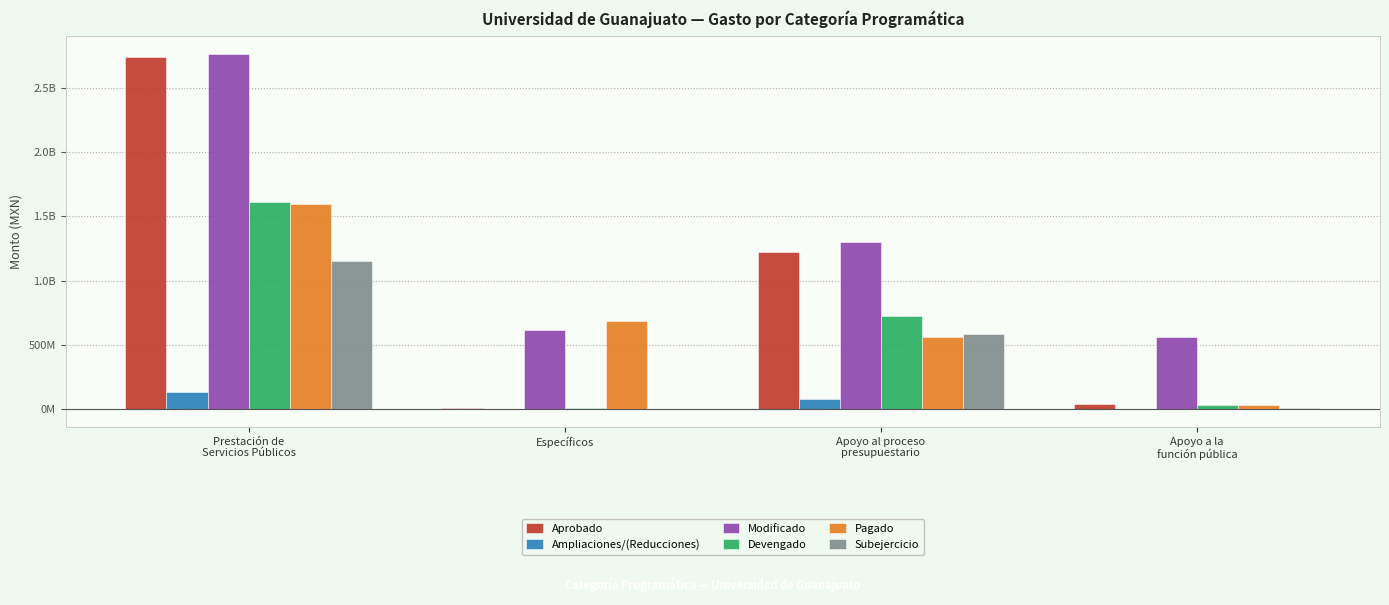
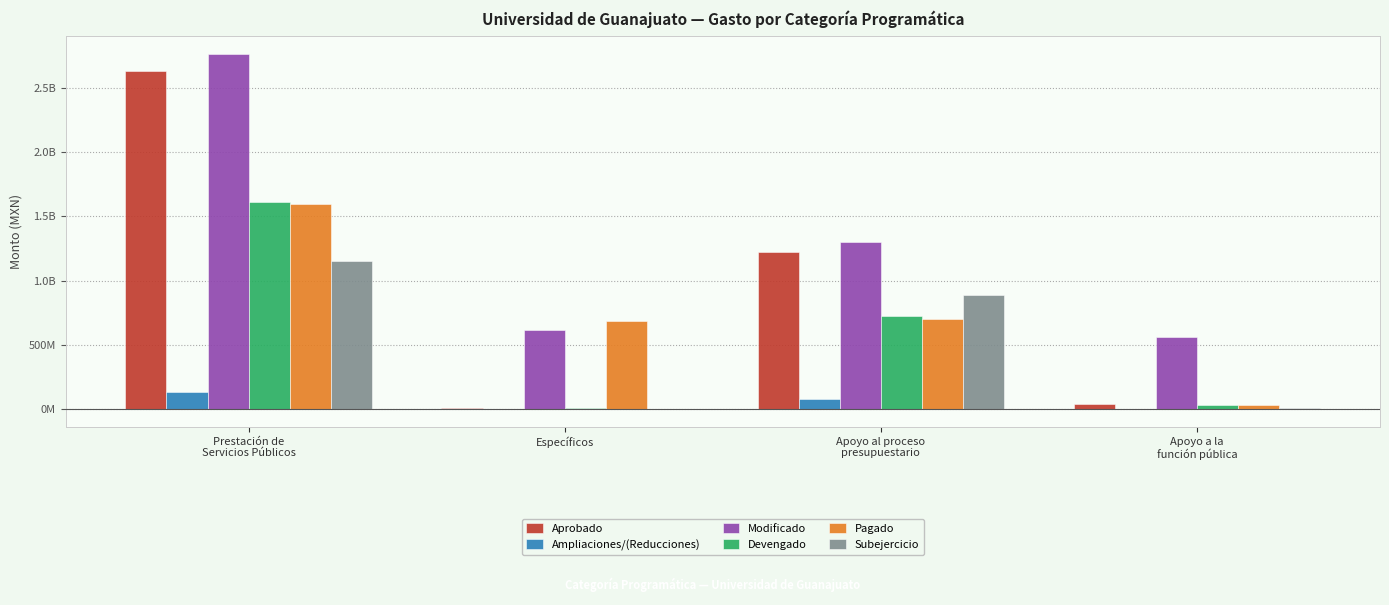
Aprobado, Prestación de Servicios Públicos: 2740000000 -> 2630000000
Pagado, Apoyo al proceso presupuestario: 560000000 -> 700000000
Subejercicio, Apoyo al proceso presupuestario: 580000000 -> 890000000
